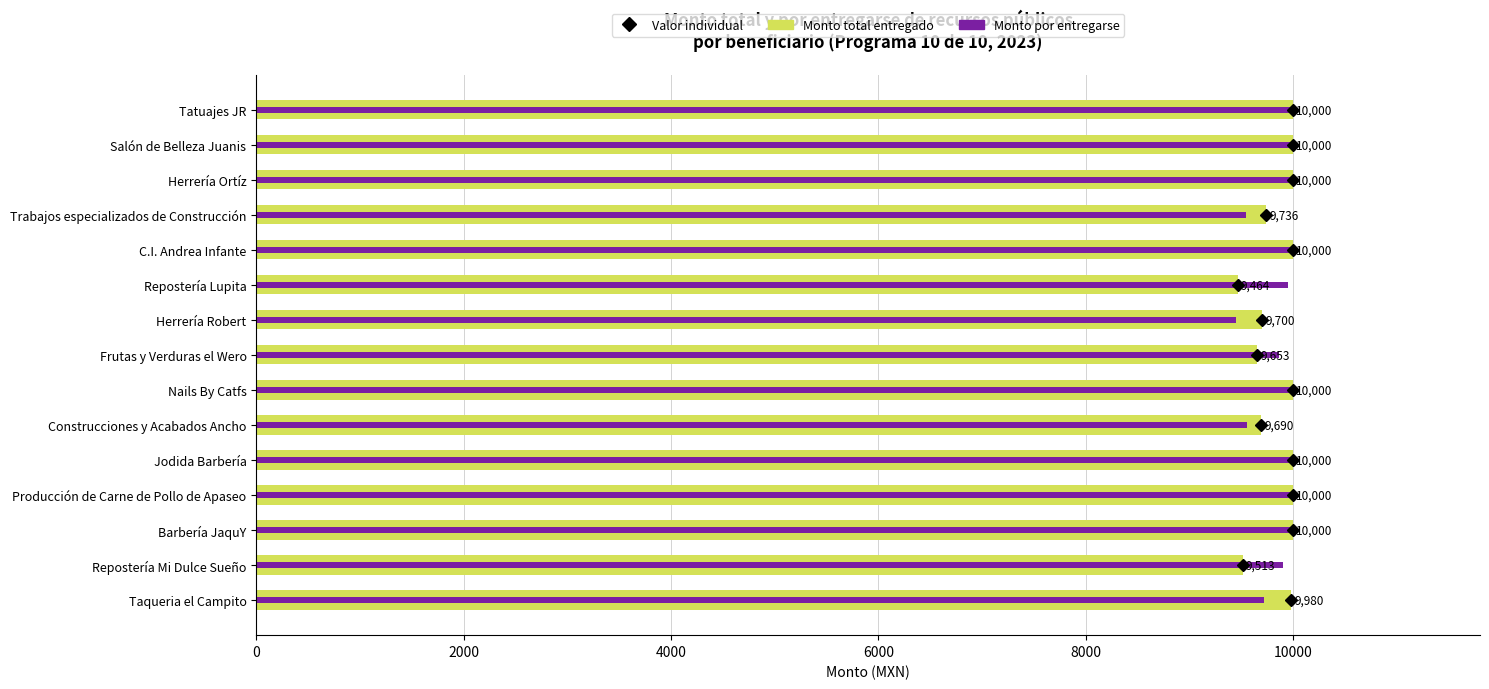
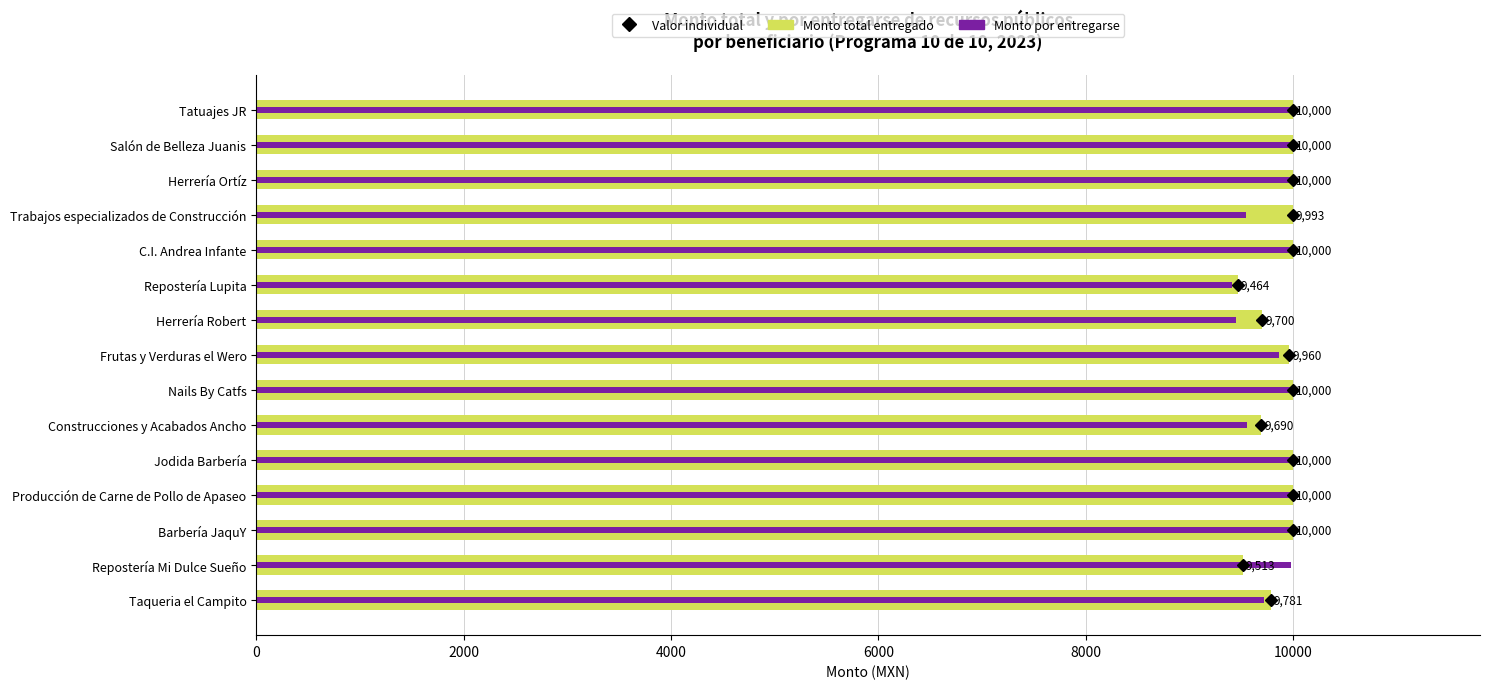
Monto total entregado, Trabajos especializados de Construcción: 9,736 -> 9,993
Monto por entregarse, Repostería Lupita: 9950 -> 9410
Monto total entregado, Frutas y Verduras el Wero: 9,653 -> 9,960
Monto por entregarse, Repostería Mi Dulce Sueño: 9900 -> 9980
Monto total entregado, Taqueria el Campito: 9,980 -> 9,781
